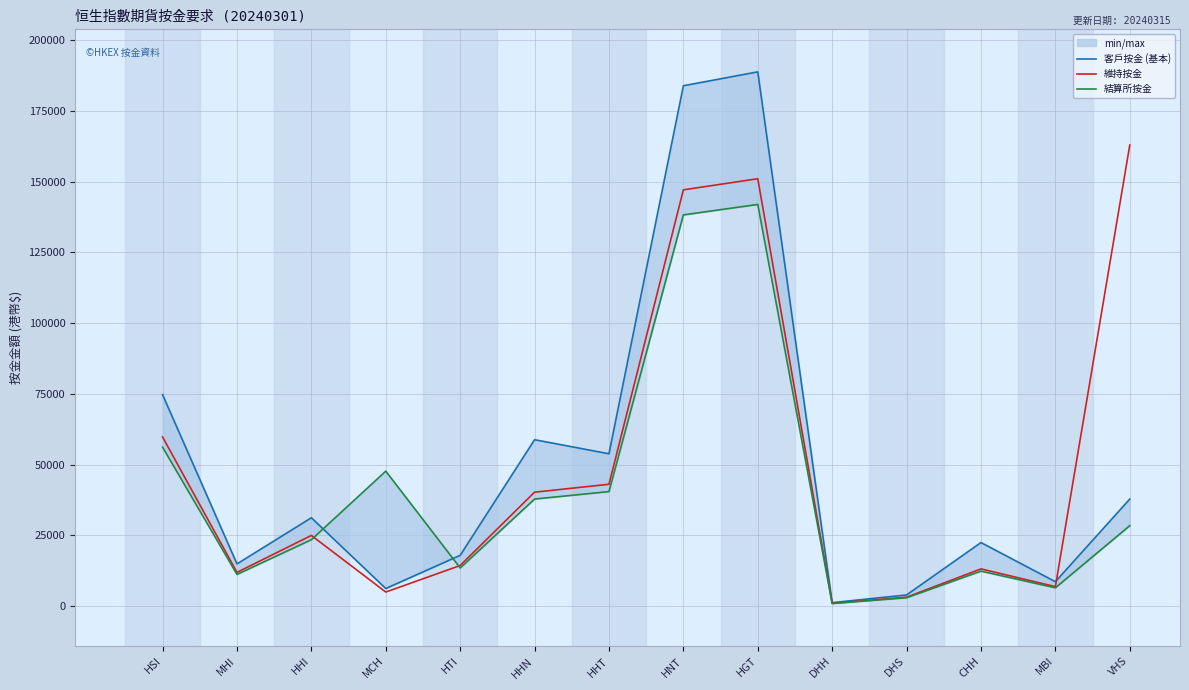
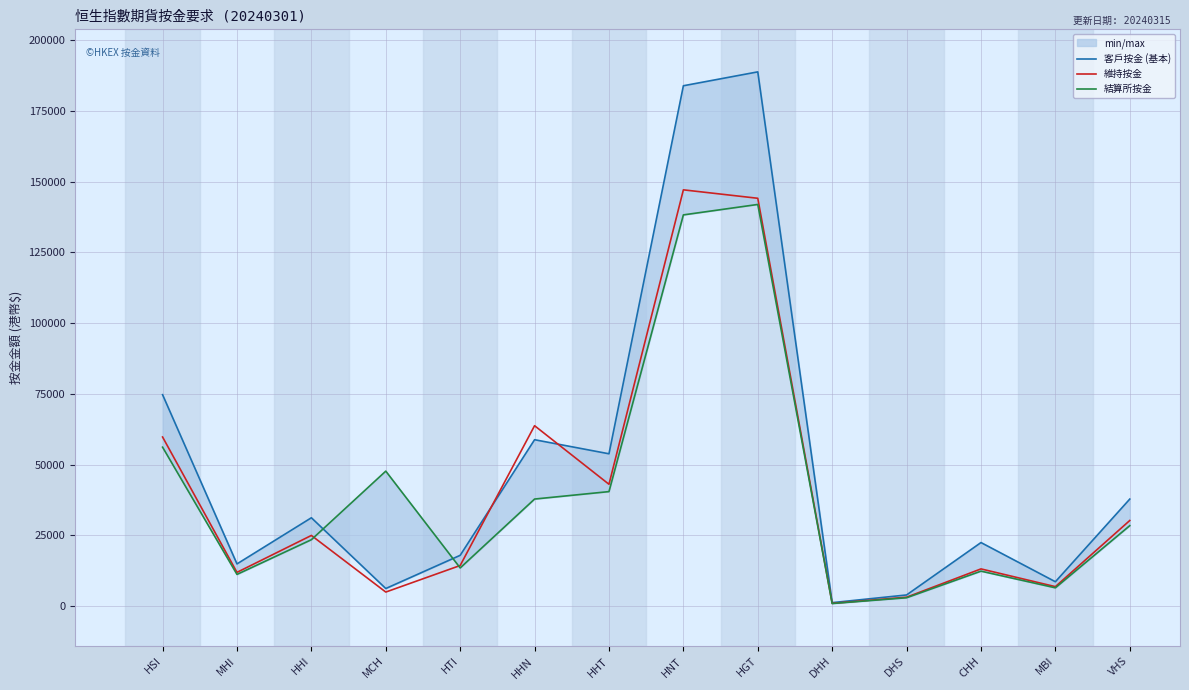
維持按金, HHN: 40000 -> 64000
維持按金, HGT: 151000 -> 144000
維持按金, VHS: 163000 -> 30000
